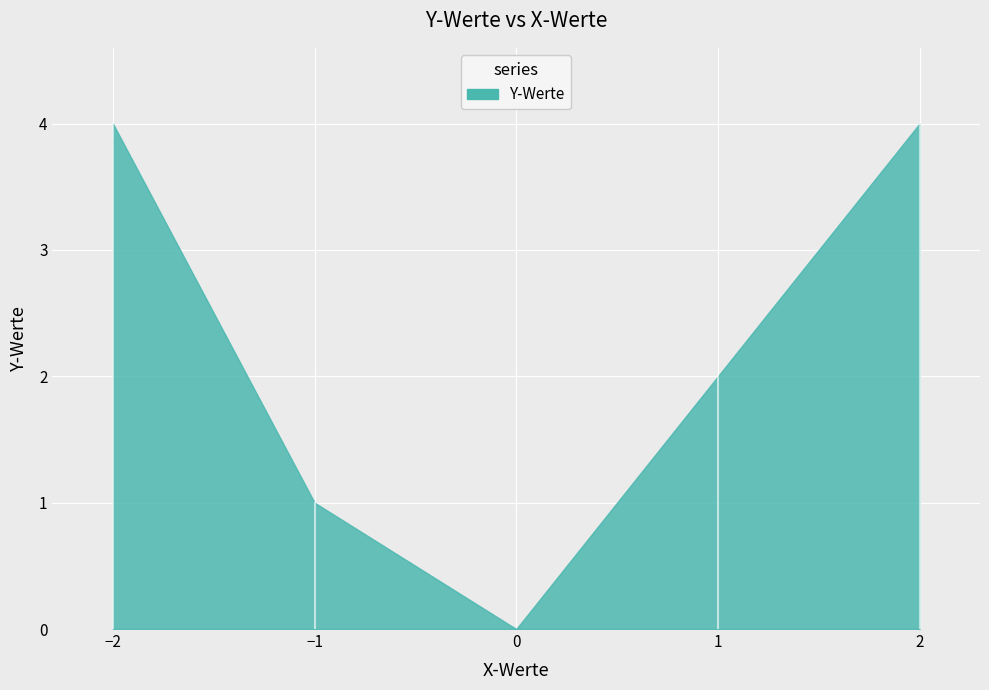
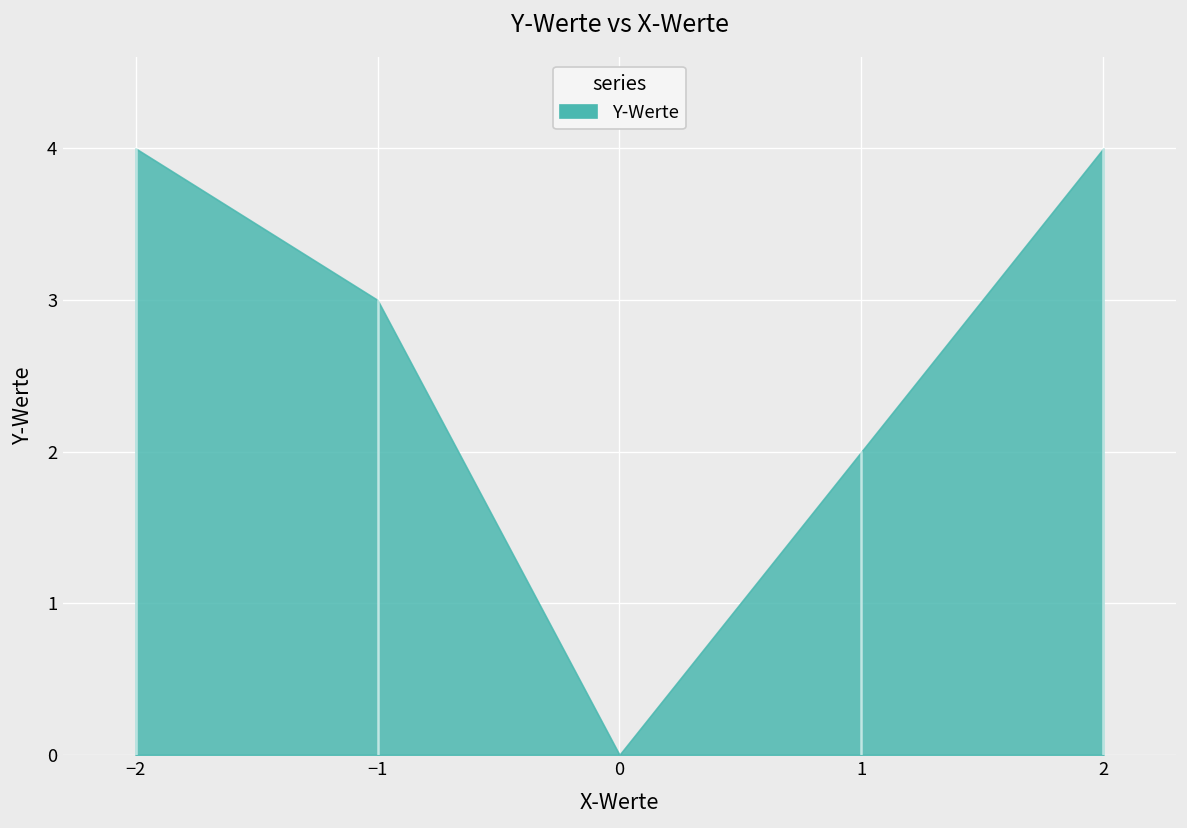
Y-Werte, −1: 1 -> 3
